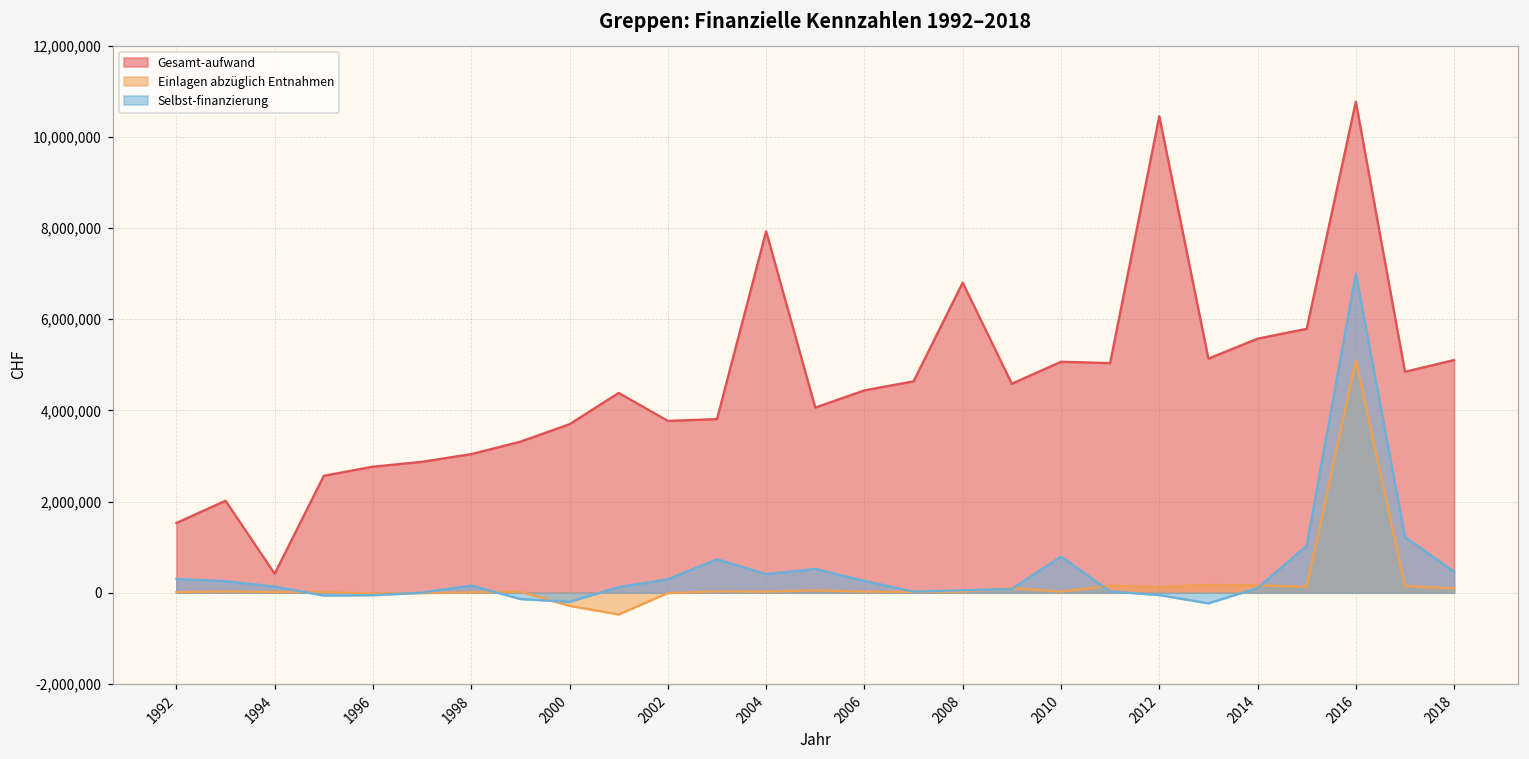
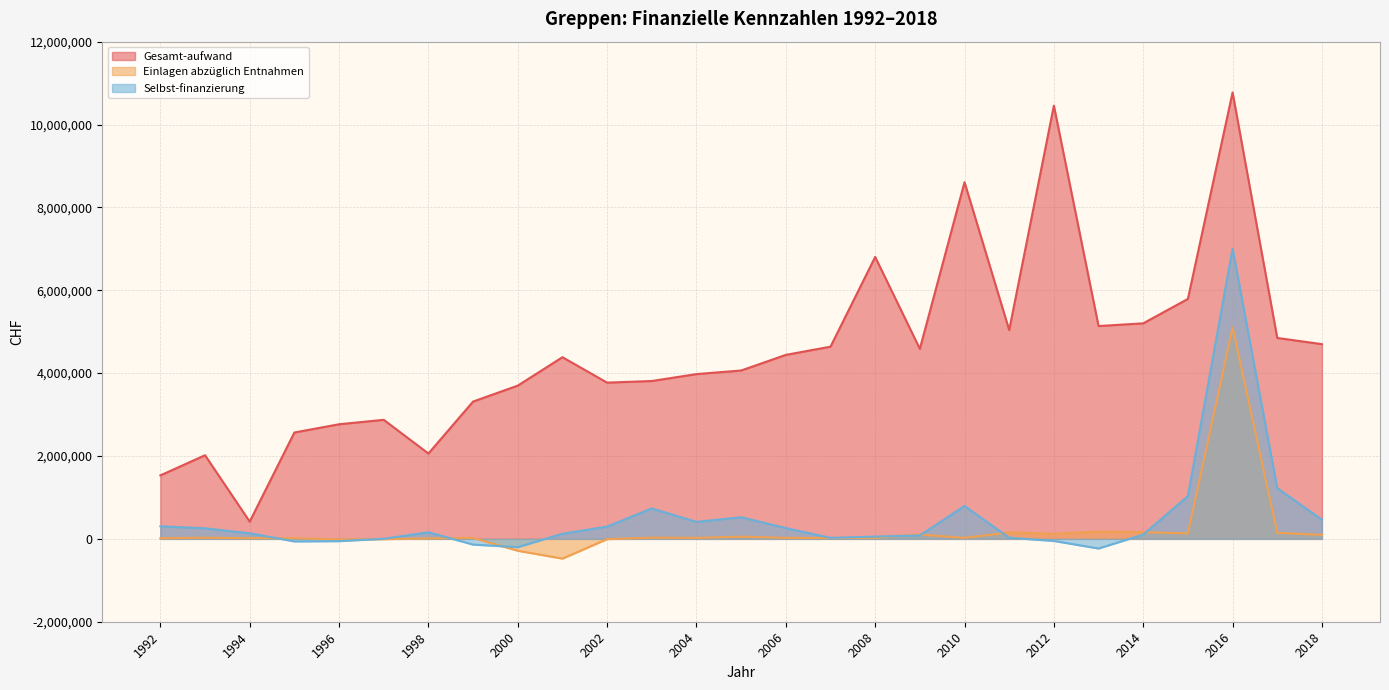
Gesamt-aufwand, 1998: 3,000,000 -> 2,100,000
Gesamt-aufwand, 2004: 7,900,000 -> 4,000,000
Gesamt-aufwand, 2010: 5,100,000 -> 8,600,000
Gesamt-aufwand, 2014: 5,600,000 -> 5,200,000
Gesamt-aufwand, 2018: 5,100,000 -> 4,700,000
